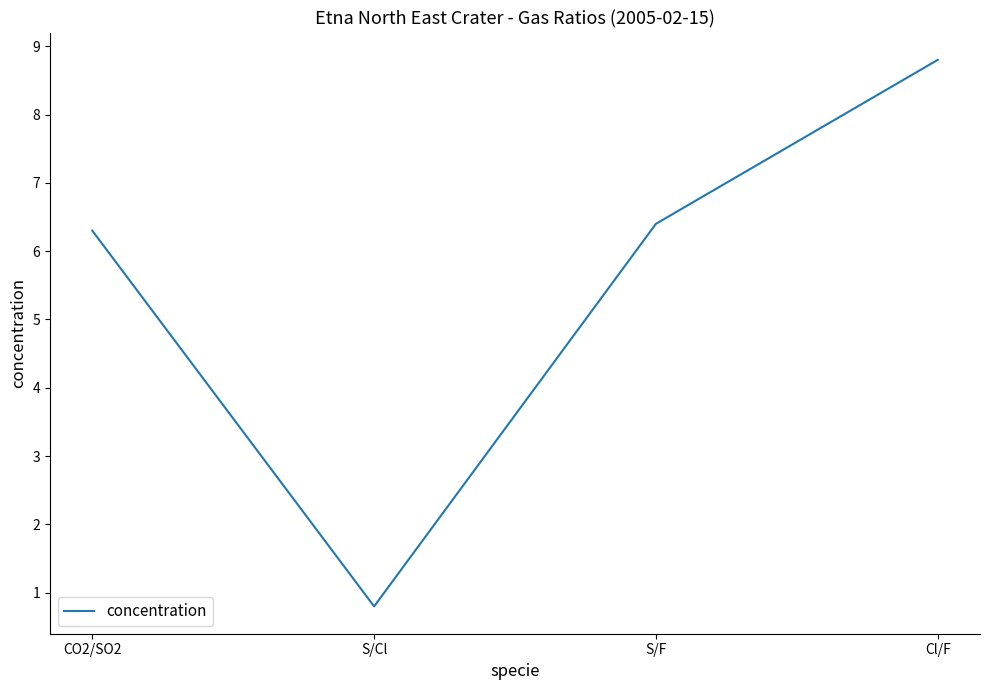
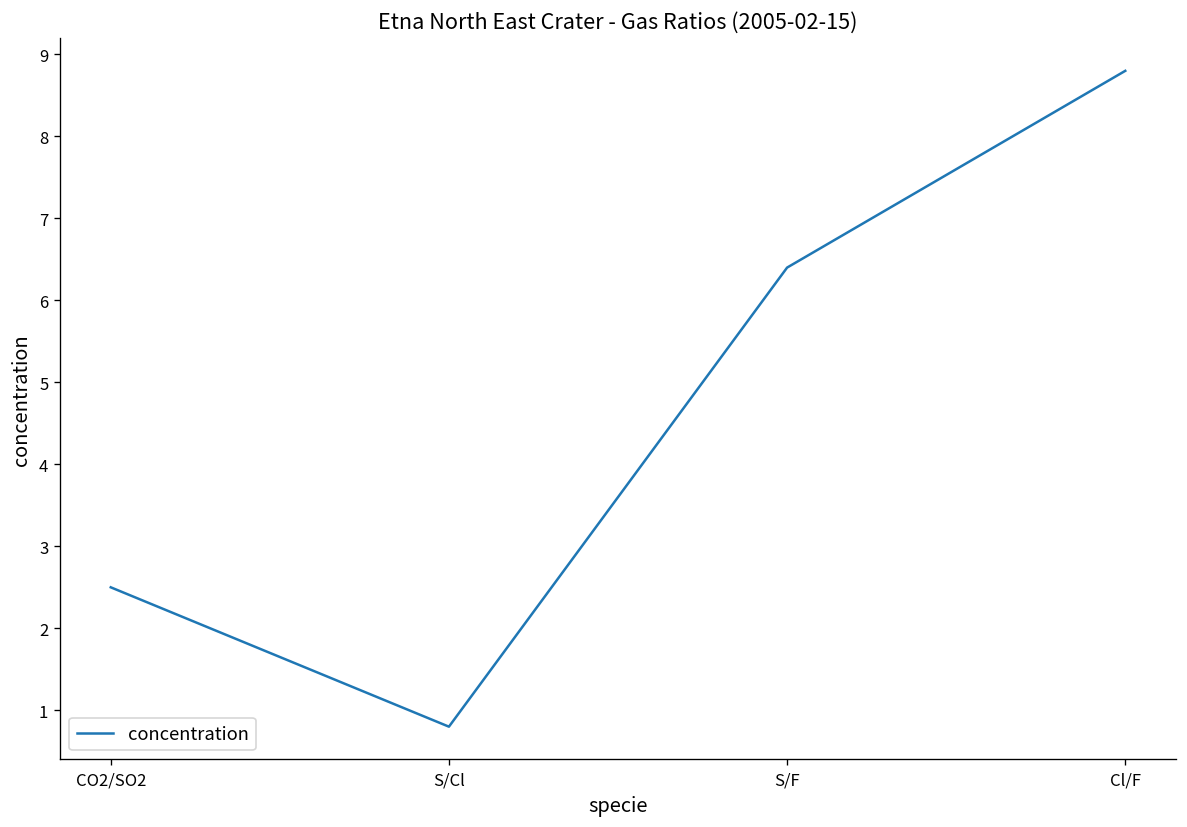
CO2/SO2: 6.3 -> 2.5
